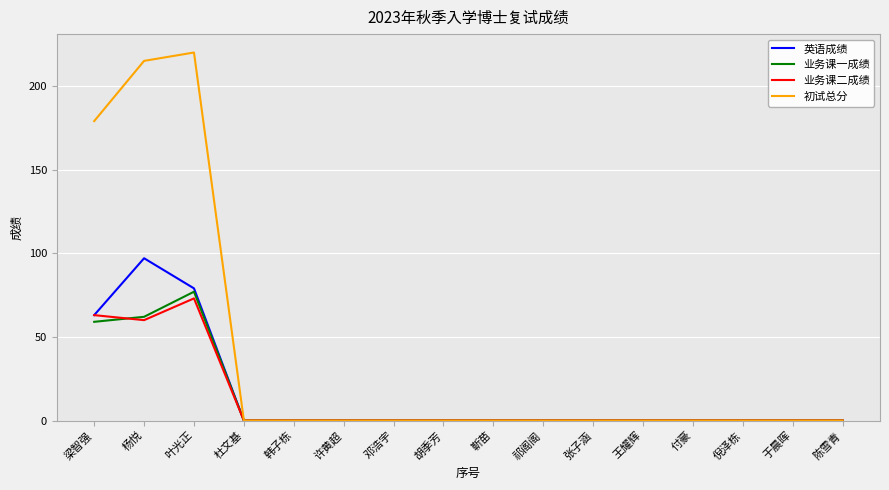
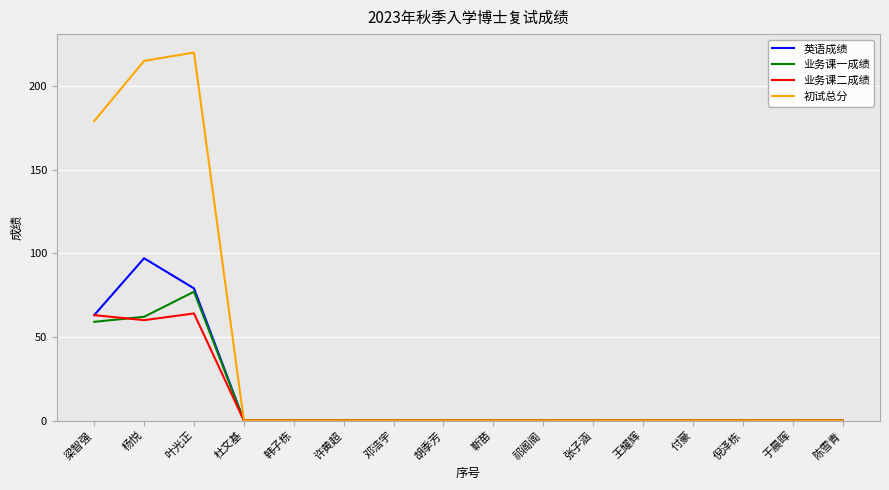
业务课二成绩, 叶光正: 73 -> 64
